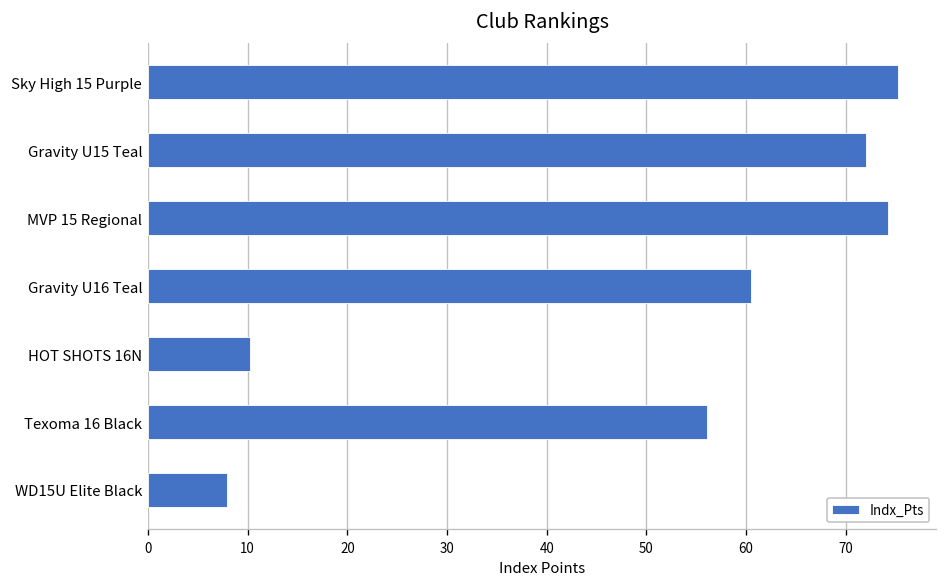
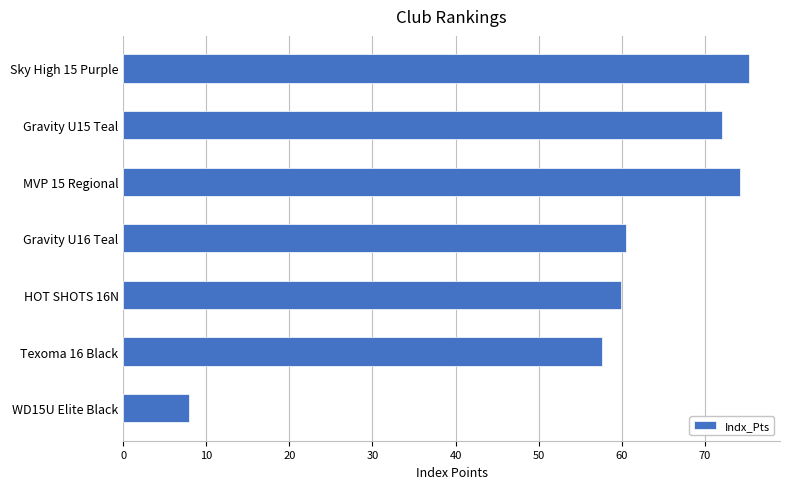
HOT SHOTS 16N: 10 -> 60
Texoma 16 Black: 56 -> 58
